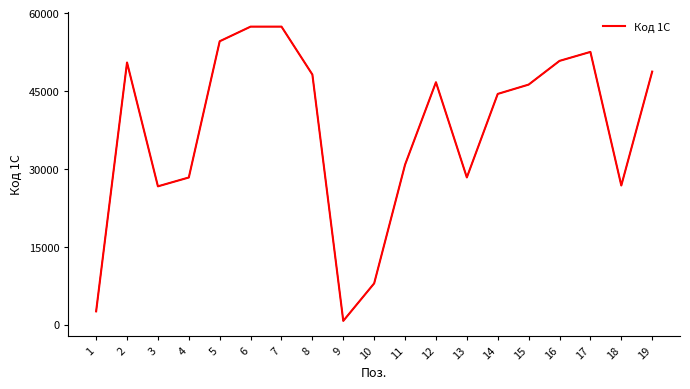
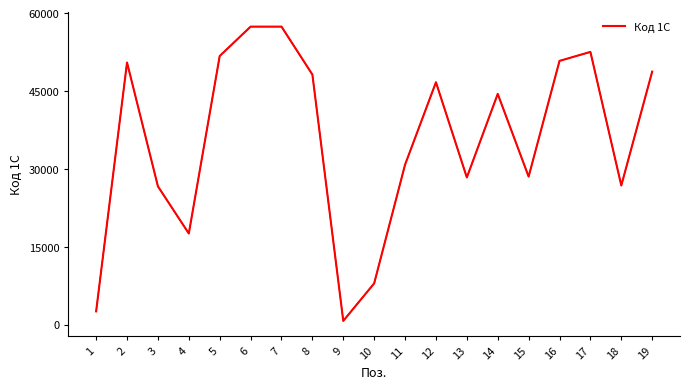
4: 28000 -> 18000
5: 55000 -> 52000
15: 46000 -> 28000
